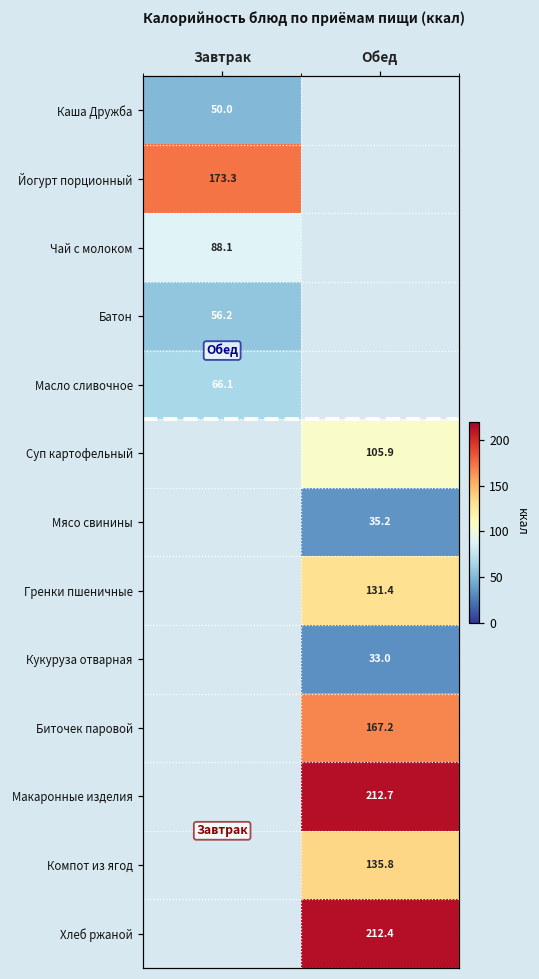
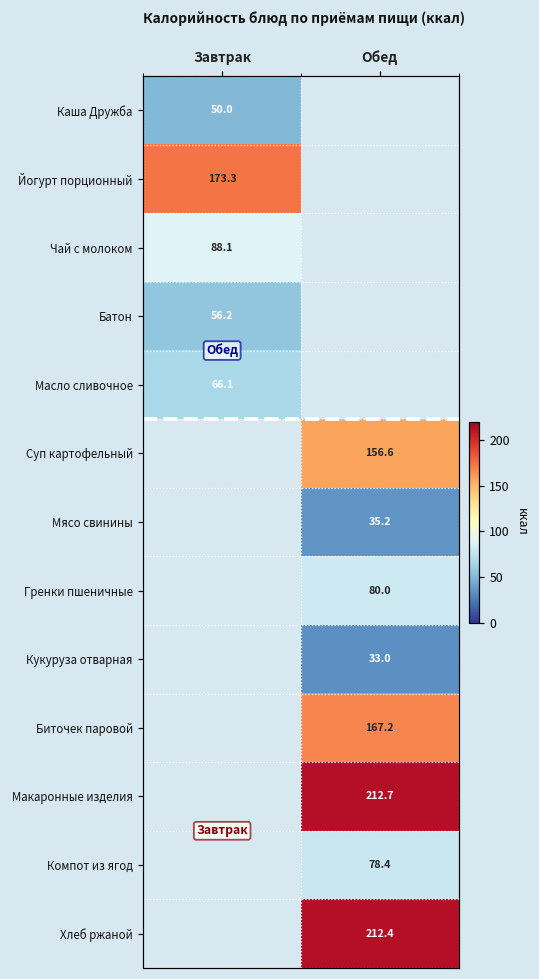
Суп картофельный, Обед: 105.9 -> 156.6
Гренки пшеничные, Обед: 131.4 -> 80.0
Компот из ягод, Обед: 135.8 -> 78.4
